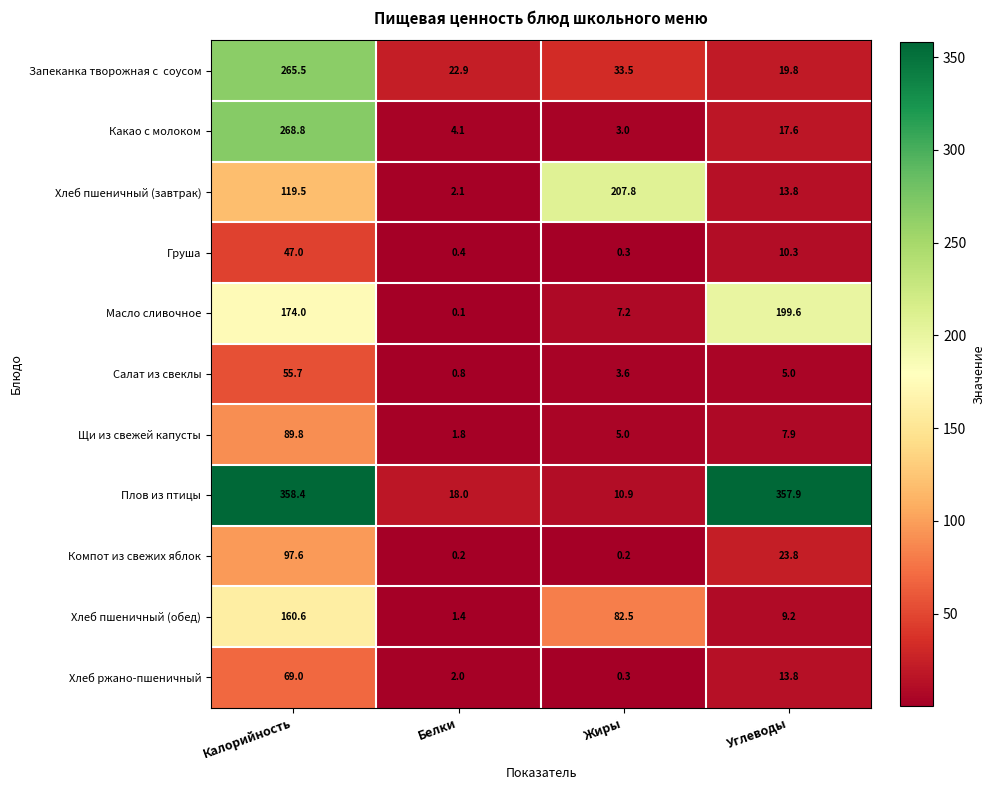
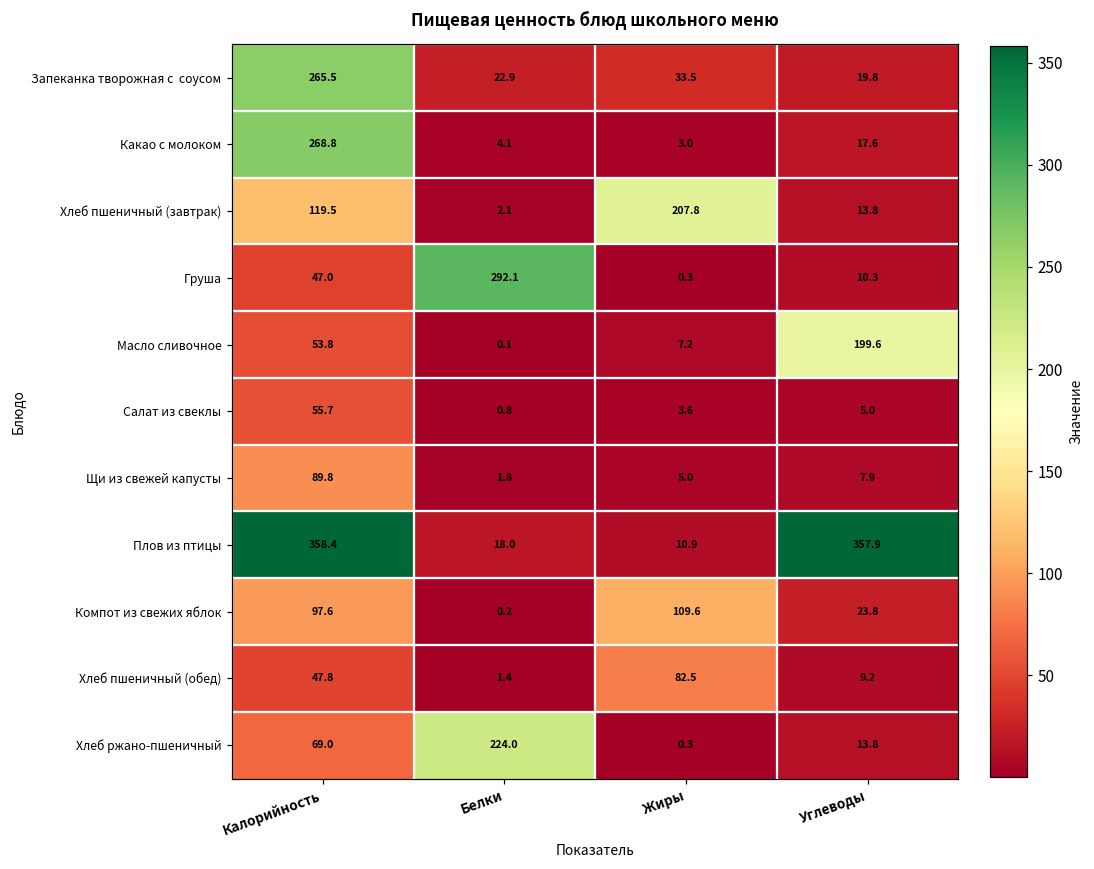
Груша, Белки: 0.4 -> 292.1
Масло сливочное, Калорийность: 174.0 -> 53.8
Компот из свежих яблок, Жиры: 0.2 -> 109.6
Хлеб пшеничный (обед), Калорийность: 160.6 -> 47.8
Хлеб ржано-пшеничный, Белки: 2.0 -> 224.0
